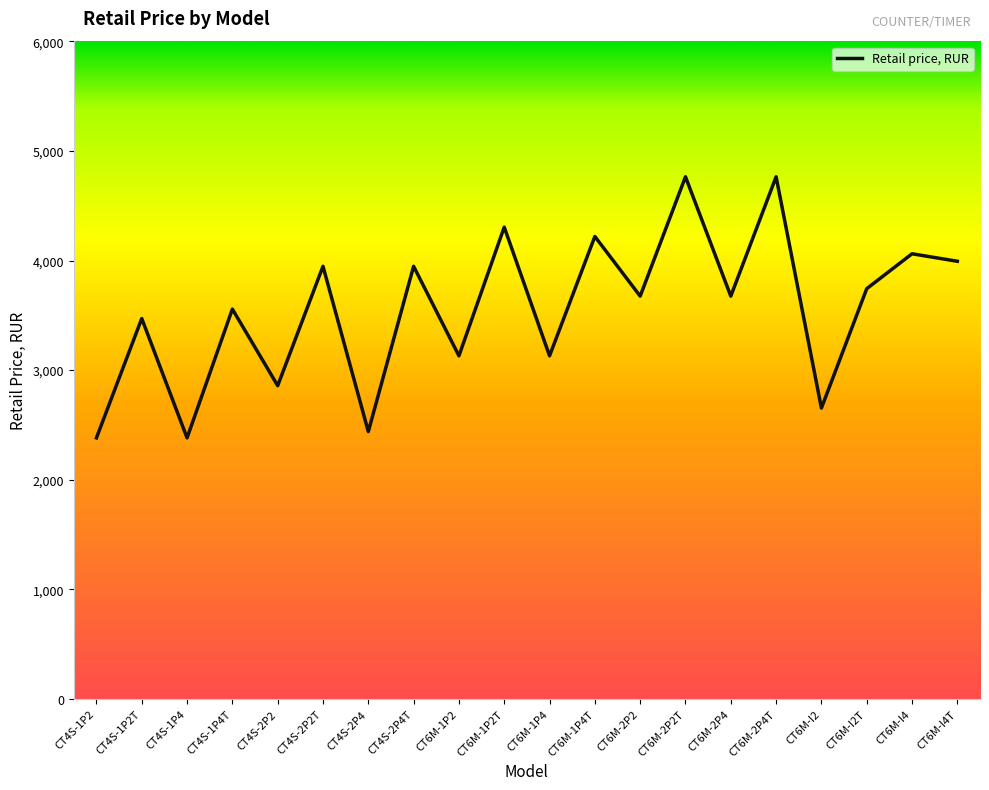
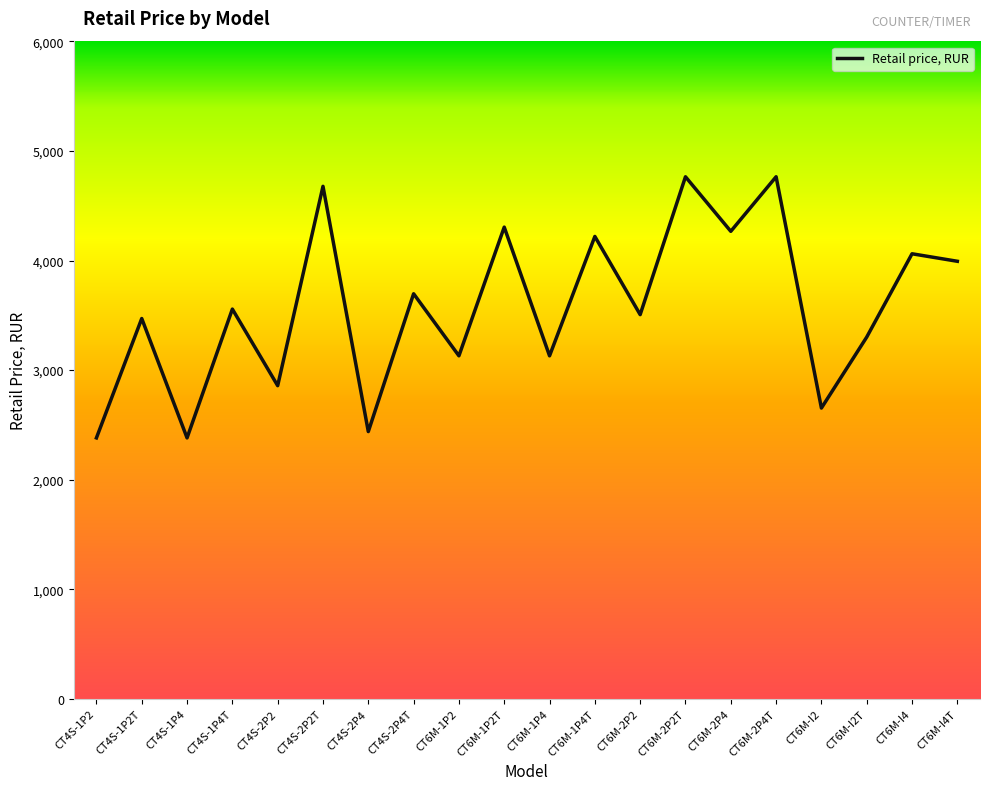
CT4S-2P2T: 3,950 -> 4,680
CT4S-2P4T: 3,950 -> 3,700
CT6M-2P2: 3,680 -> 3,510
CT6M-2P4: 3,680 -> 4,270
CT6M-I2T: 3,740 -> 3,300
